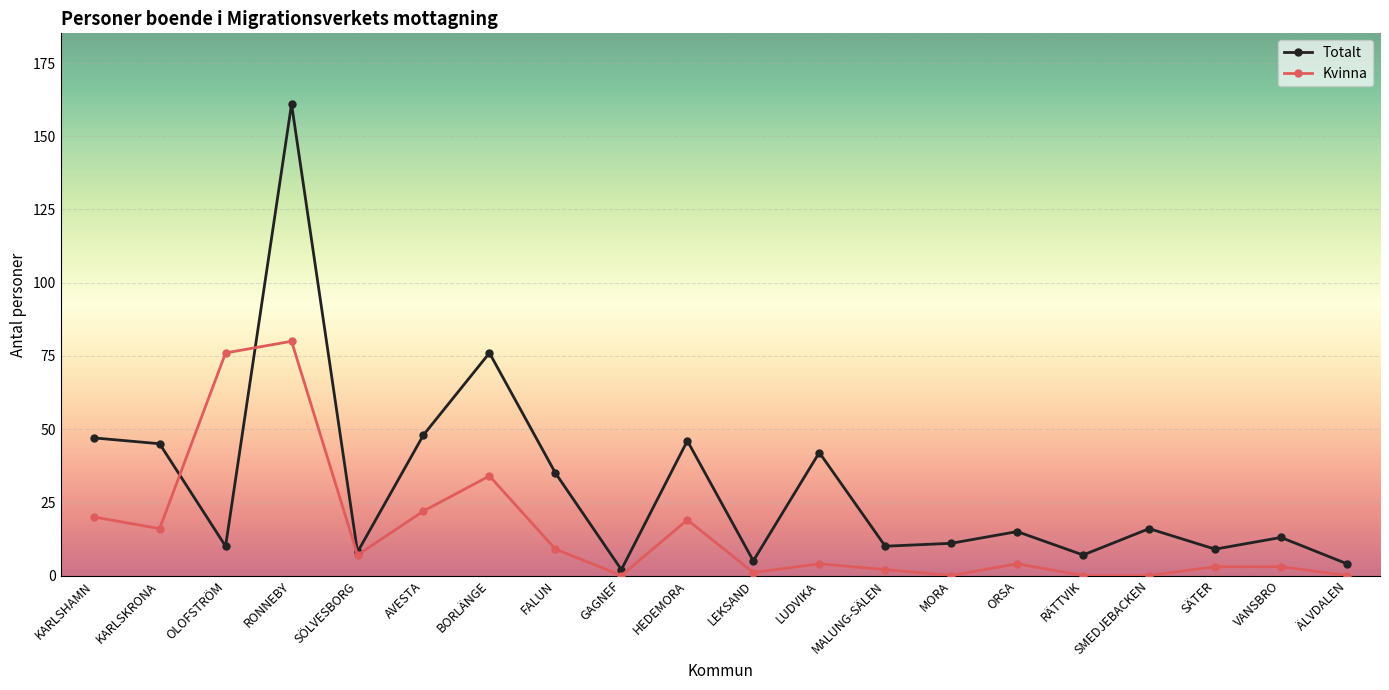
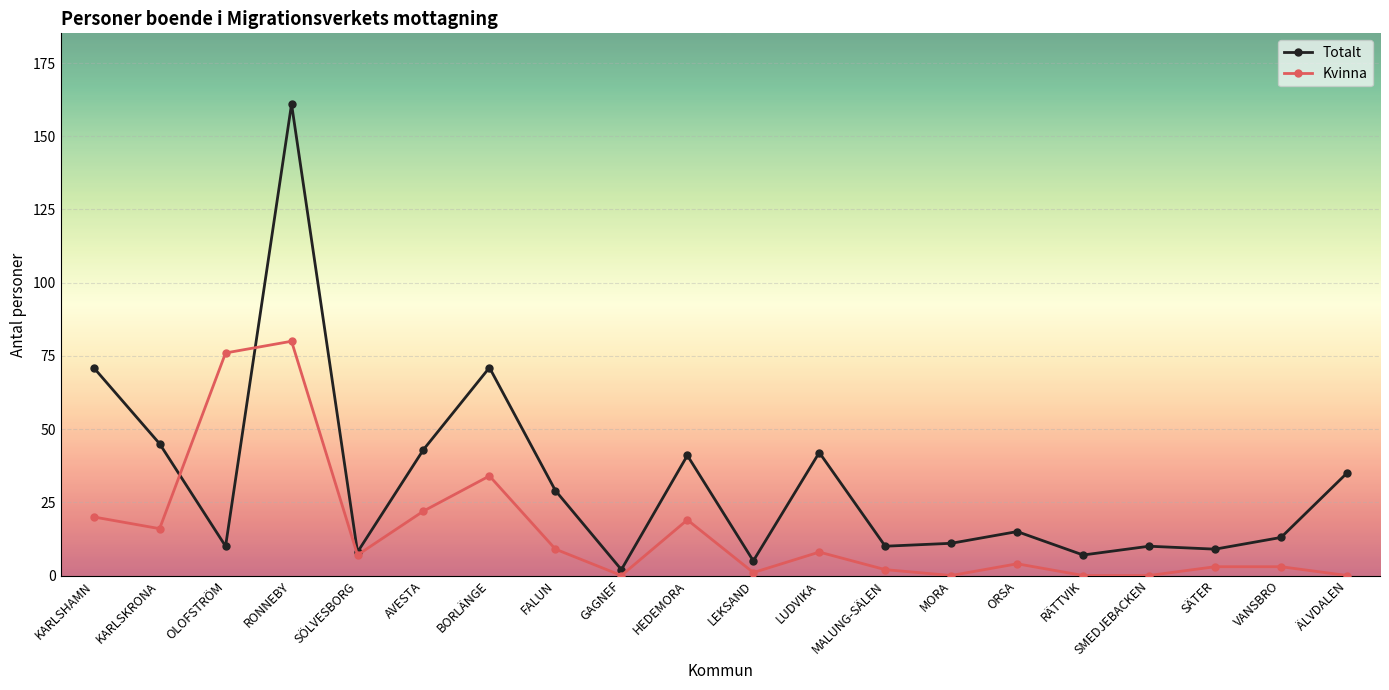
Totalt, KARLSHAMN: 47 -> 71
Totalt, AVESTA: 48 -> 43
Totalt, BORLÄNGE: 76 -> 71
Totalt, FALUN: 35 -> 29
Totalt, HEDEMORA: 46 -> 41
Kvinna, LUDVIKA: 4 -> 8
Totalt, SMEDJEBACKEN: 16 -> 10
Totalt, ÄLVDALEN: 4 -> 35
